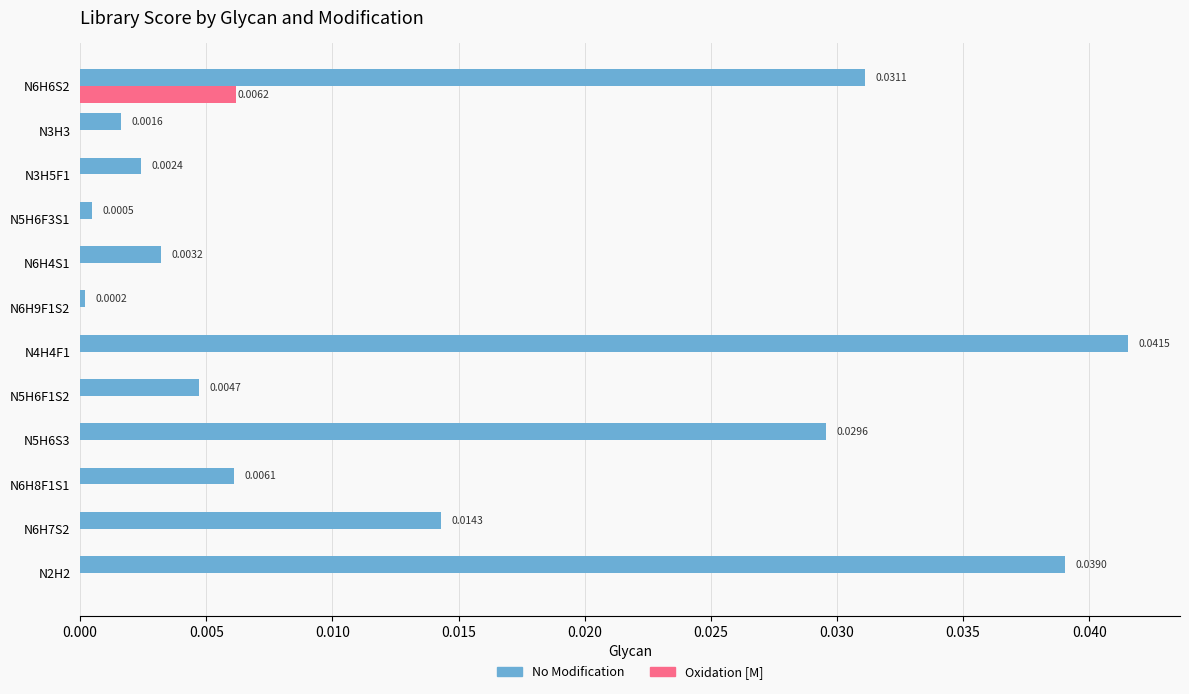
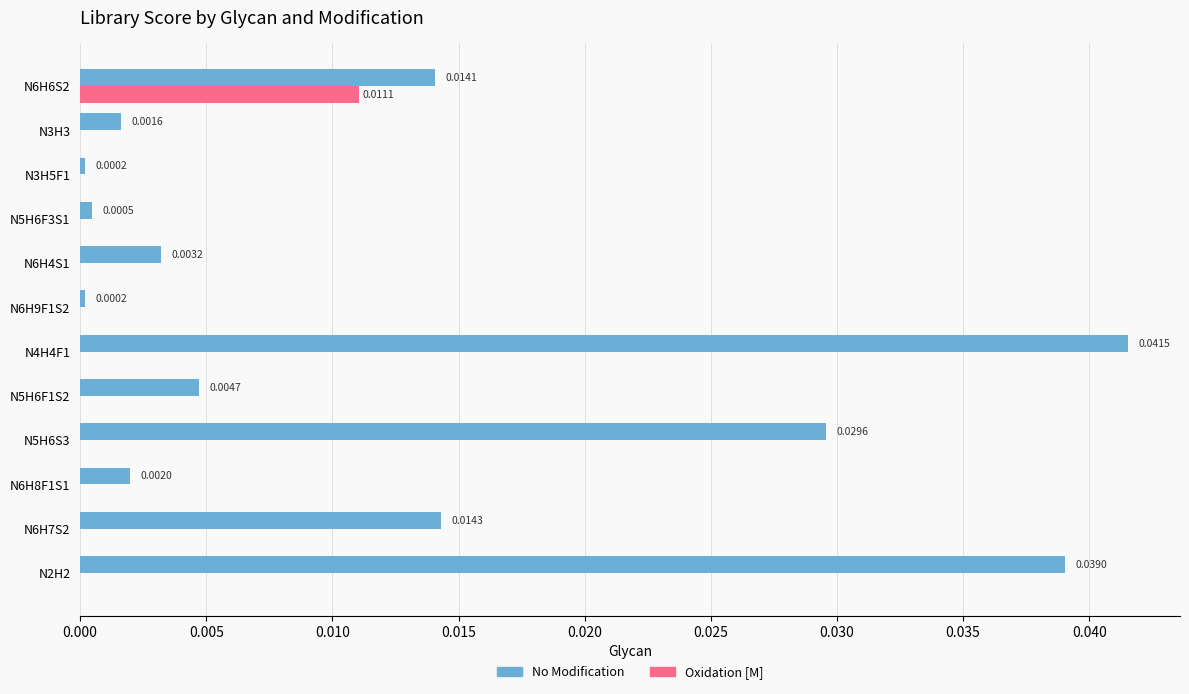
No Modification, N6H6S2: 0.0311 -> 0.0141
Oxidation [M], N6H6S2: 0.0062 -> 0.0111
No Modification, N3H5F1: 0.0024 -> 0.0002
No Modification, N6H8F1S1: 0.0061 -> 0.0020
